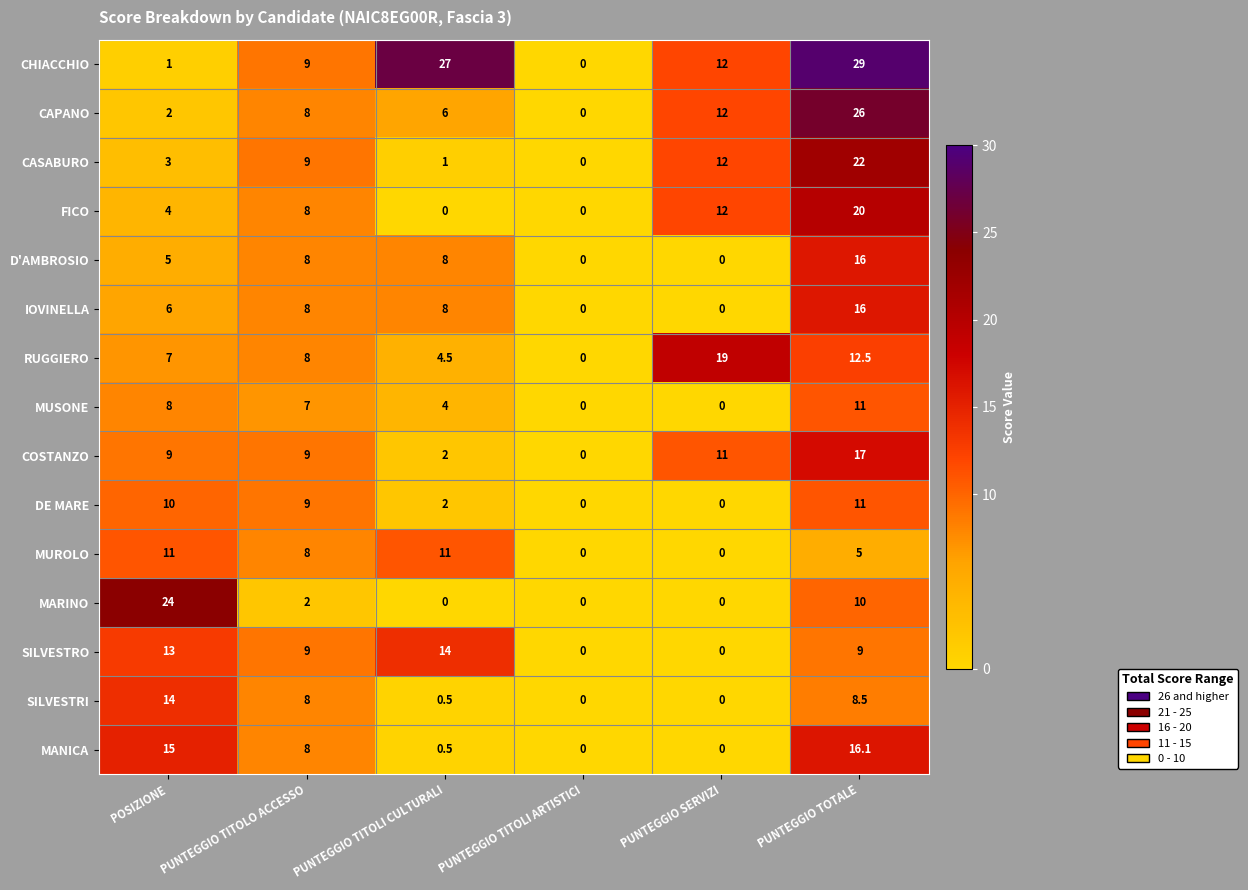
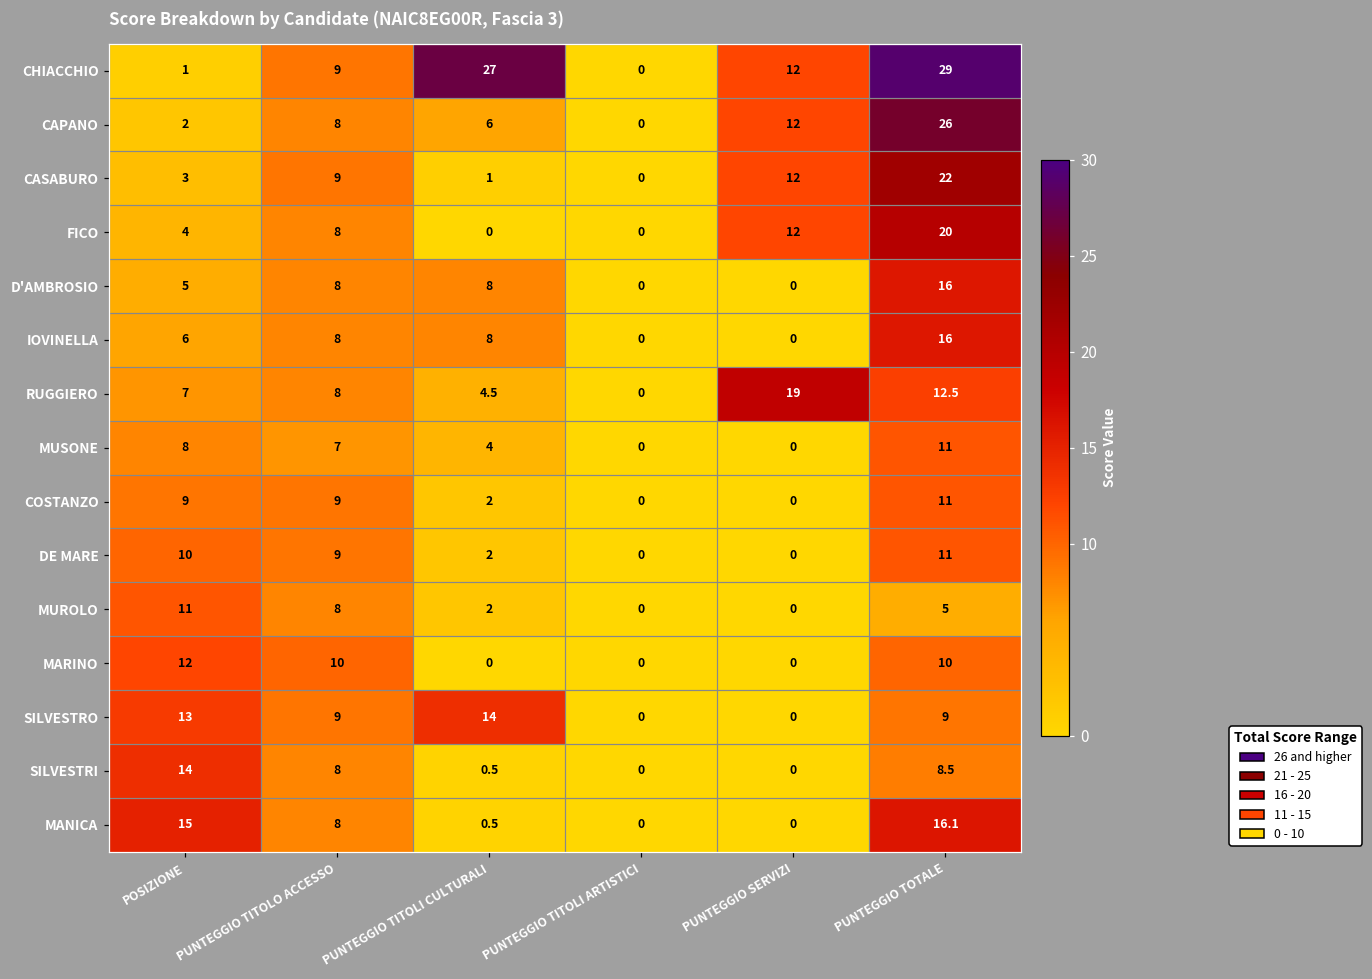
COSTANZO, PUNTEGGIO SERVIZI: 11 -> 0
COSTANZO, PUNTEGGIO TOTALE: 17 -> 11
MUROLO, PUNTEGGIO TITOLI CULTURALI: 11 -> 2
MARINO, POSIZIONE: 24 -> 12
MARINO, PUNTEGGIO TITOLO ACCESSO: 2 -> 10
